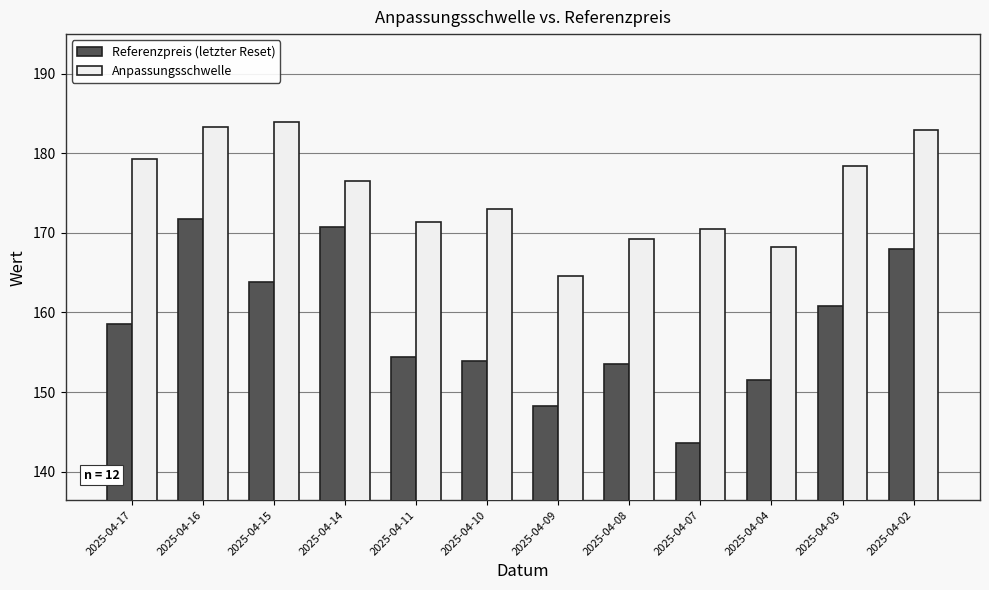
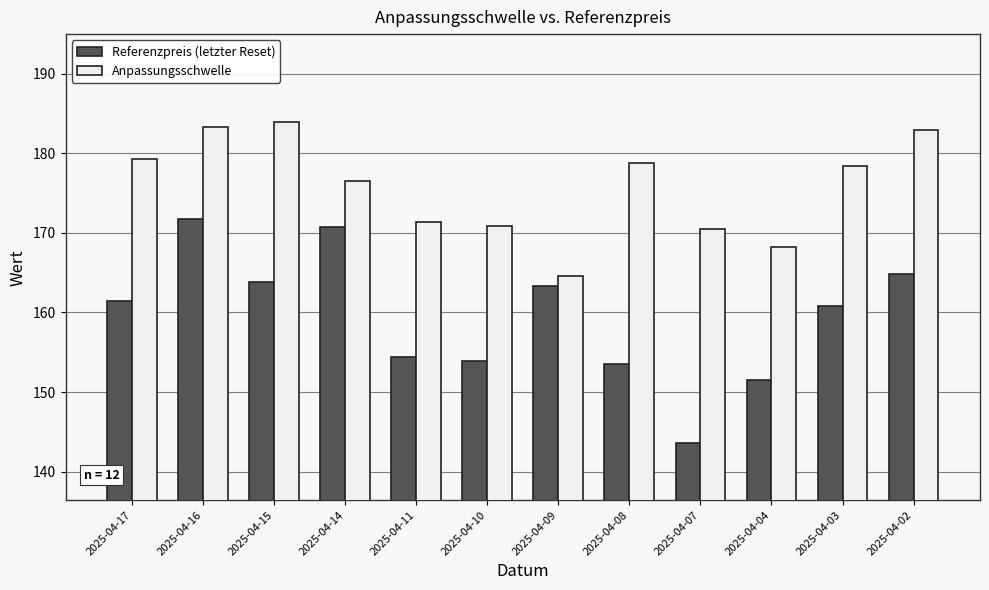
Referenzpreis (letzter Reset), 2025-04-17: 159 -> 162
Anpassungsschwelle, 2025-04-10: 173 -> 171
Referenzpreis (letzter Reset), 2025-04-09: 148 -> 163
Anpassungsschwelle, 2025-04-08: 169 -> 179
Referenzpreis (letzter Reset), 2025-04-02: 168 -> 165
